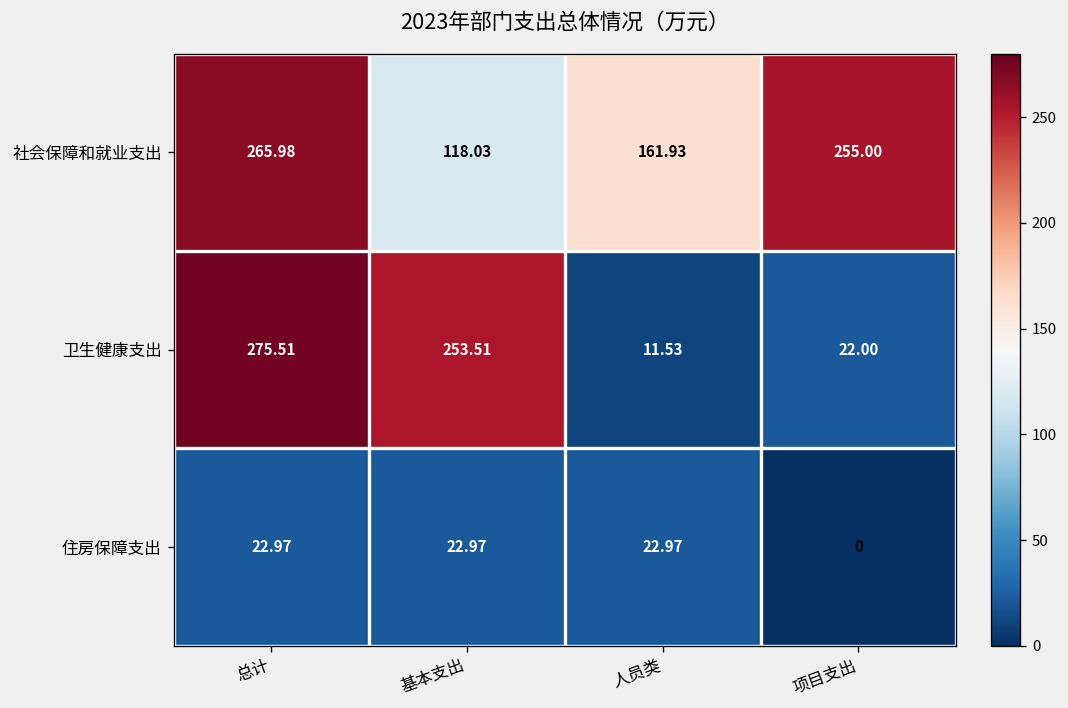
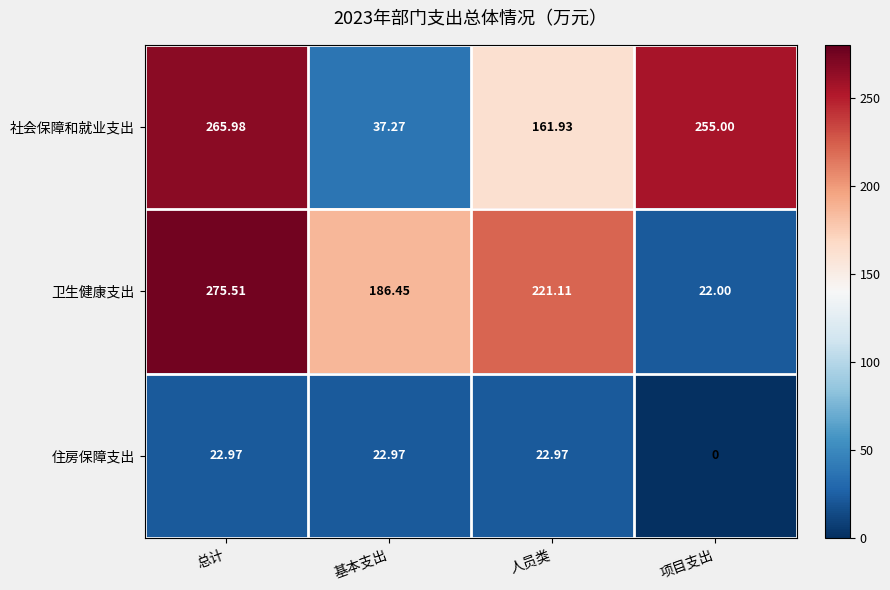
社会保障和就业支出, 基本支出: 118.03 -> 37.27
卫生健康支出, 基本支出: 253.51 -> 186.45
卫生健康支出, 人员类: 11.53 -> 221.11
